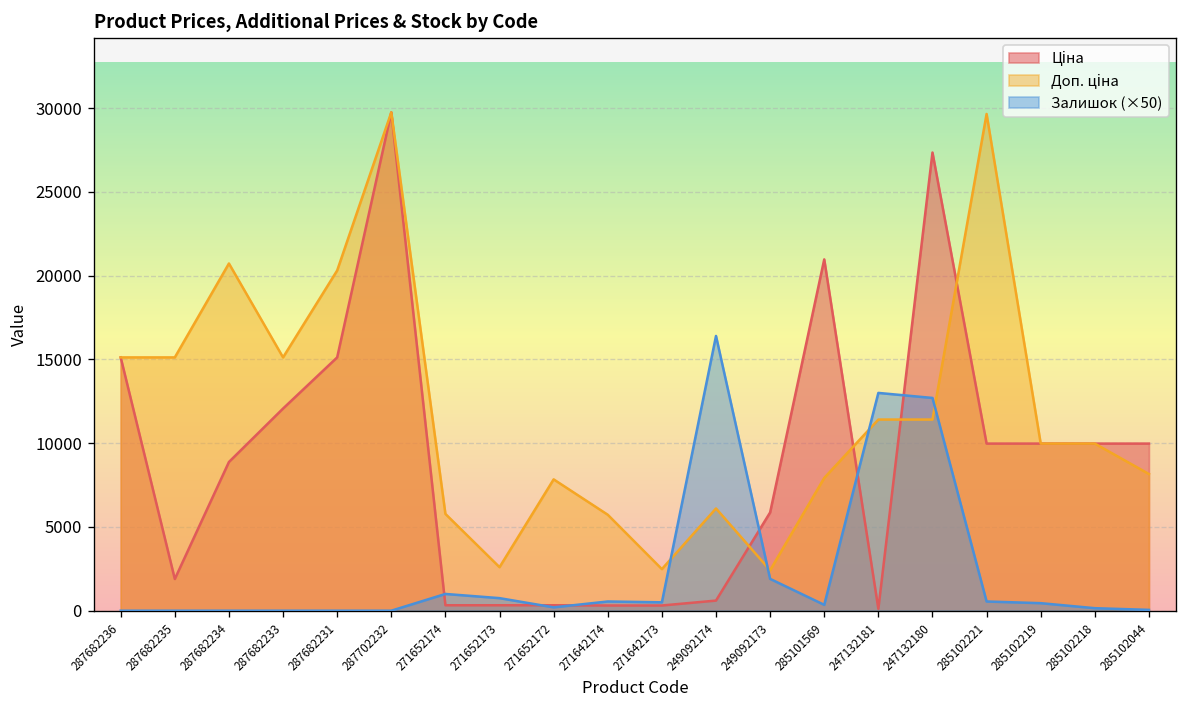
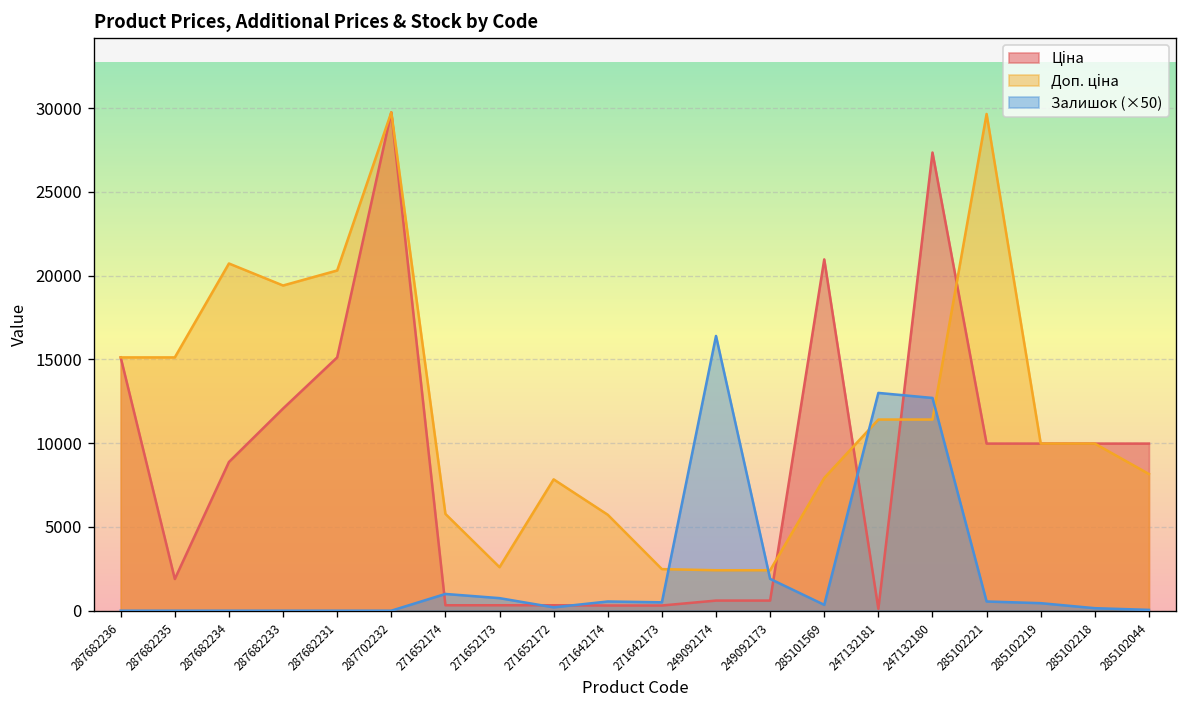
Доп. ціна, 287682233: 15100 -> 19400
Доп. ціна, 249092174: 6100 -> 2400
Ціна, 249092173: 5900 -> 600
